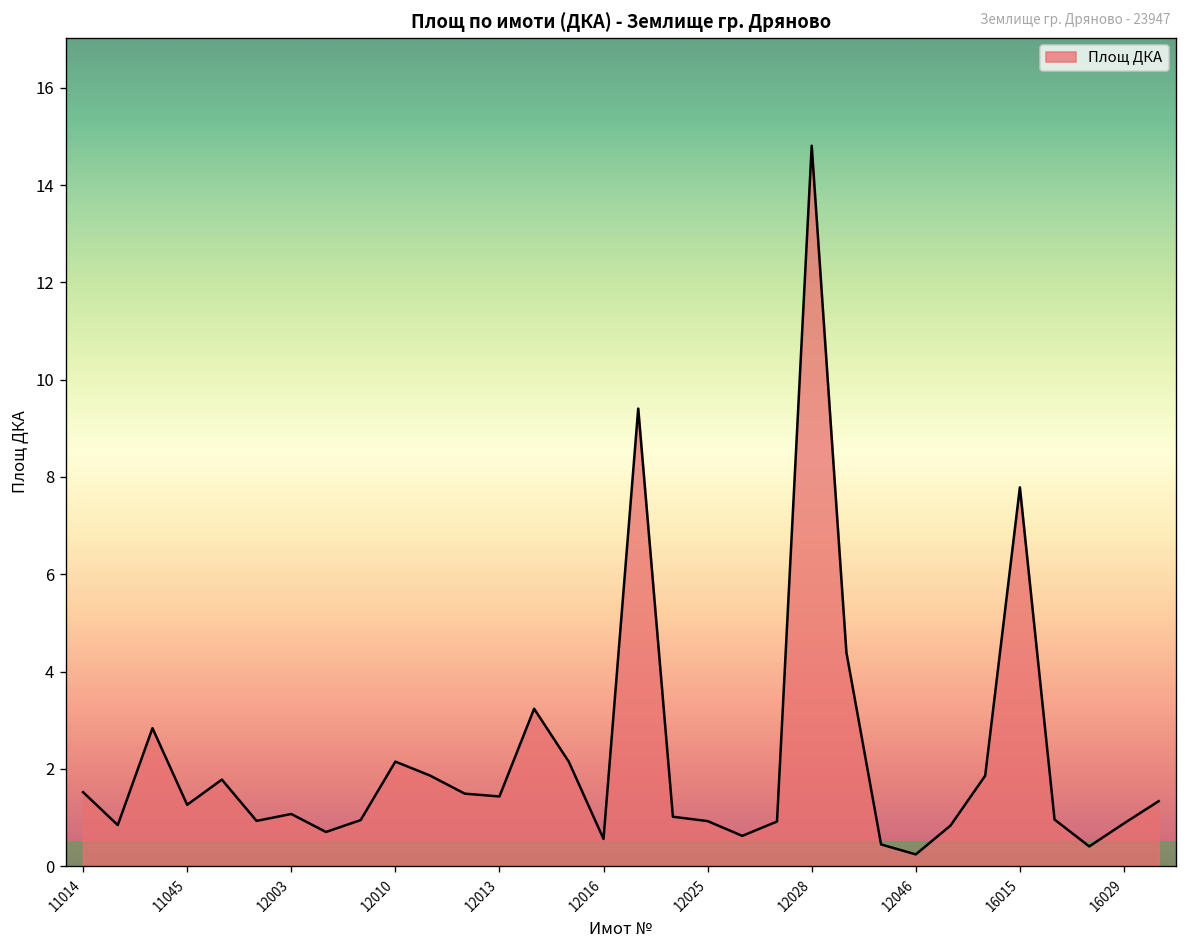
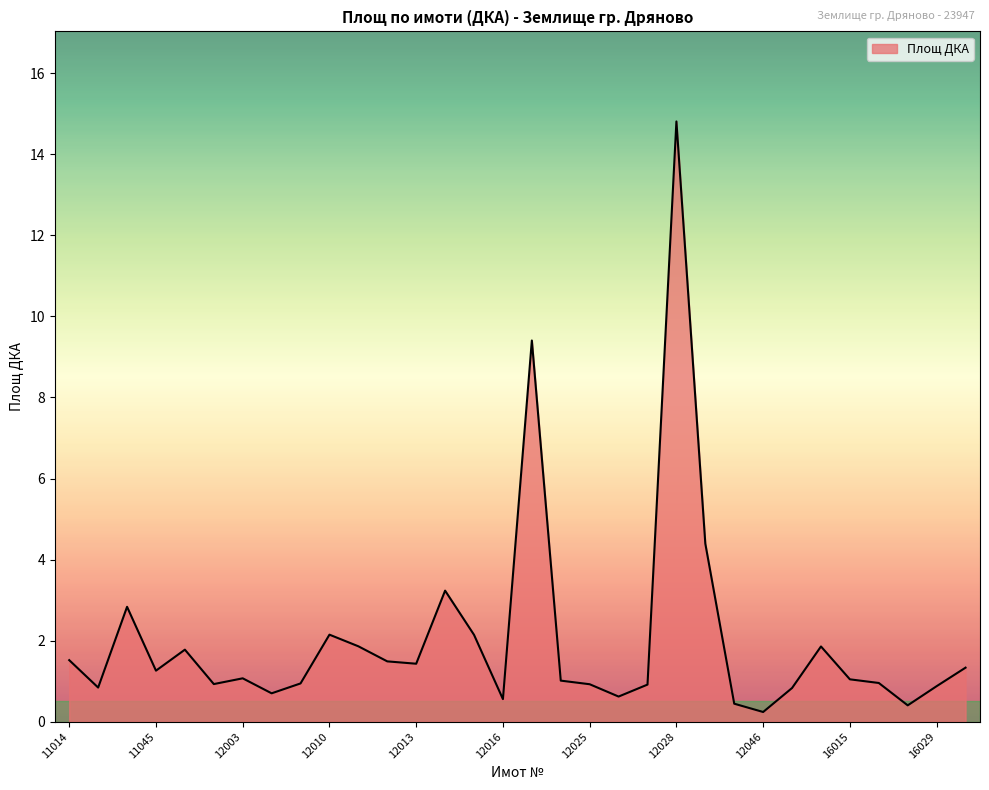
16015: 7.8 -> 1.0
